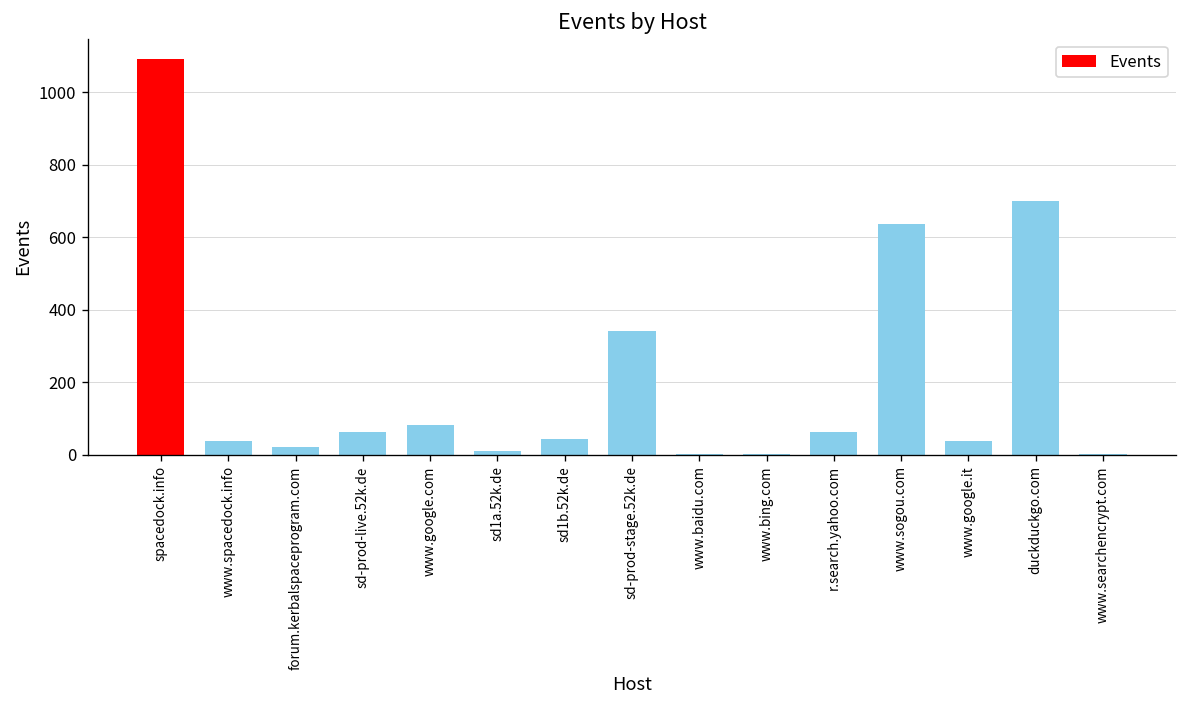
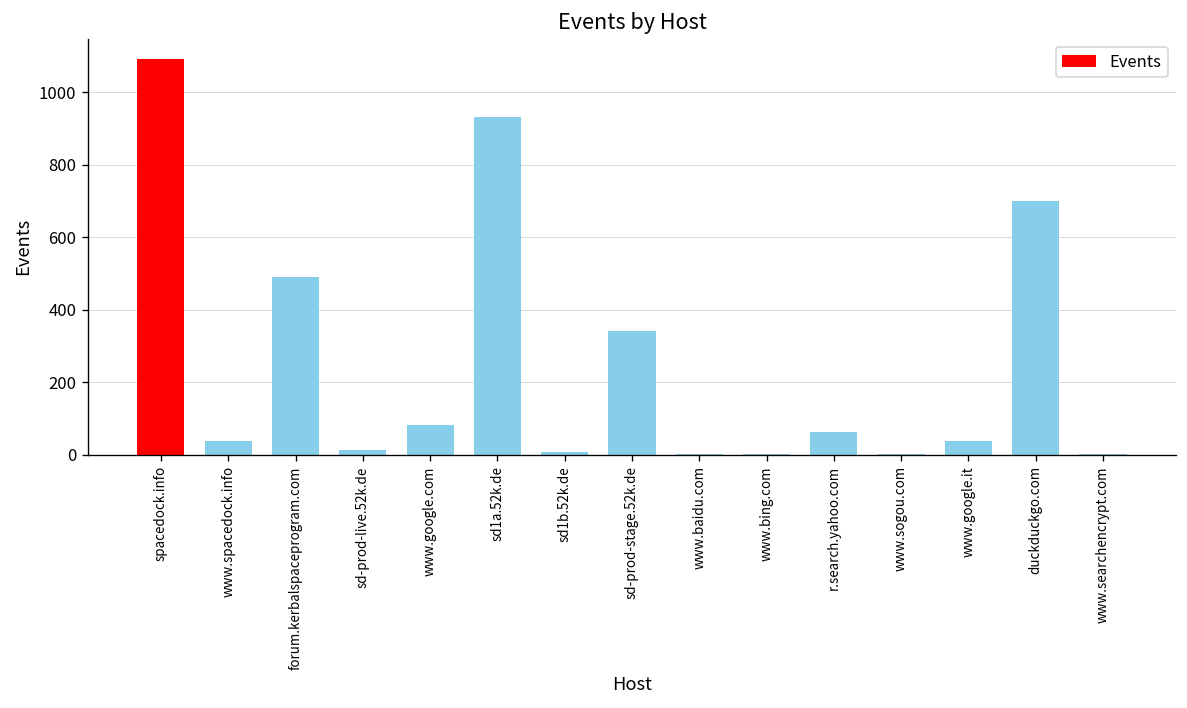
forum.kerbalspaceprogram.com: 20 -> 490
sd-prod-live.52k.de: 60 -> 10
sd1a.52k.de: 10 -> 930
sd1b.52k.de: 40 -> 10
www.sogou.com: 640 -> 0
